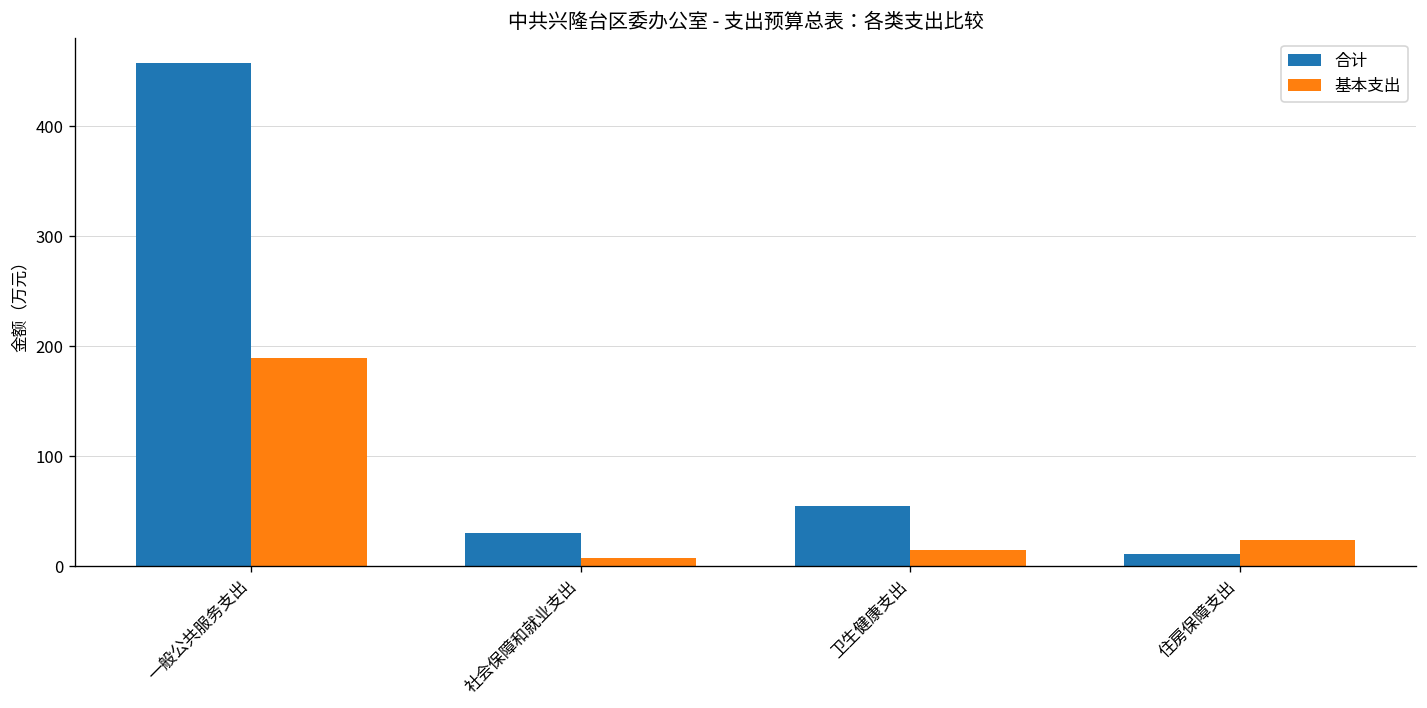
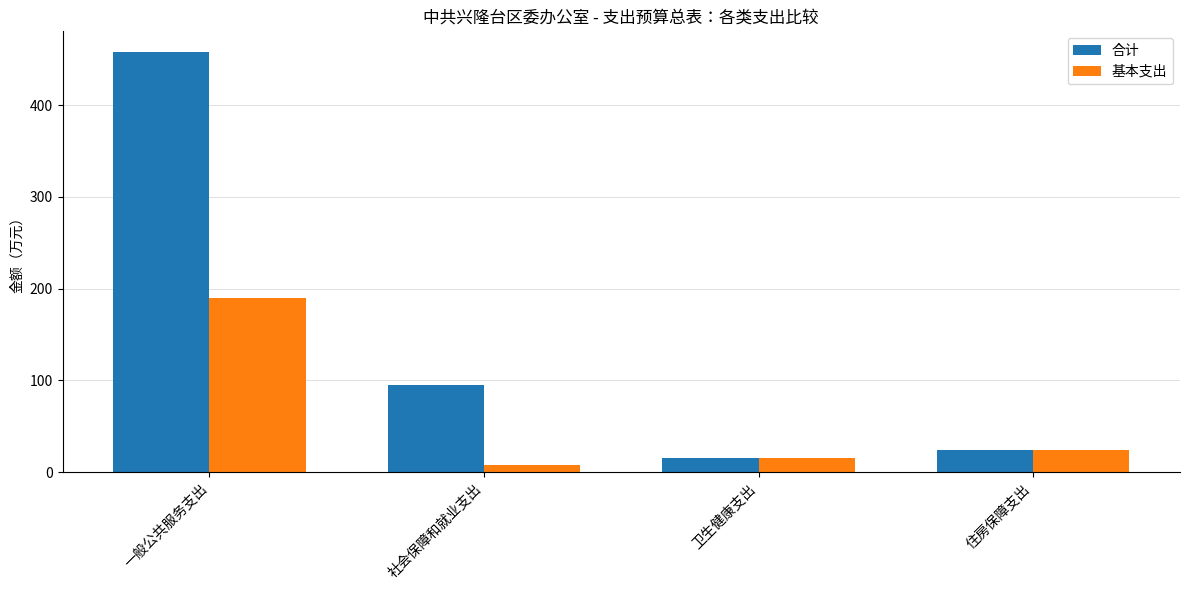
合计, 社会保障和就业支出: 30 -> 90
合计, 卫生健康支出: 50 -> 20
合计, 住房保障支出: 10 -> 20
